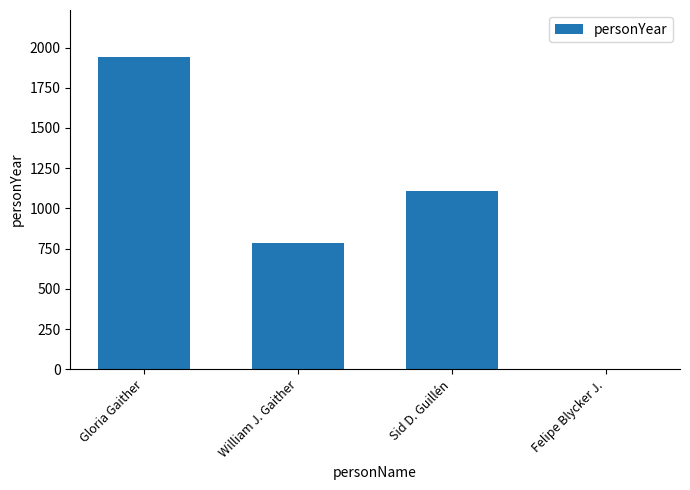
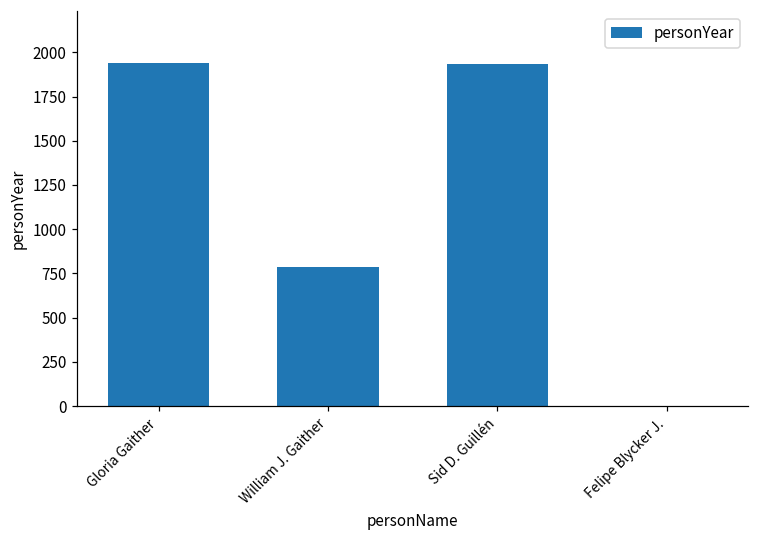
Sid D. Guillén: 1110 -> 1930
